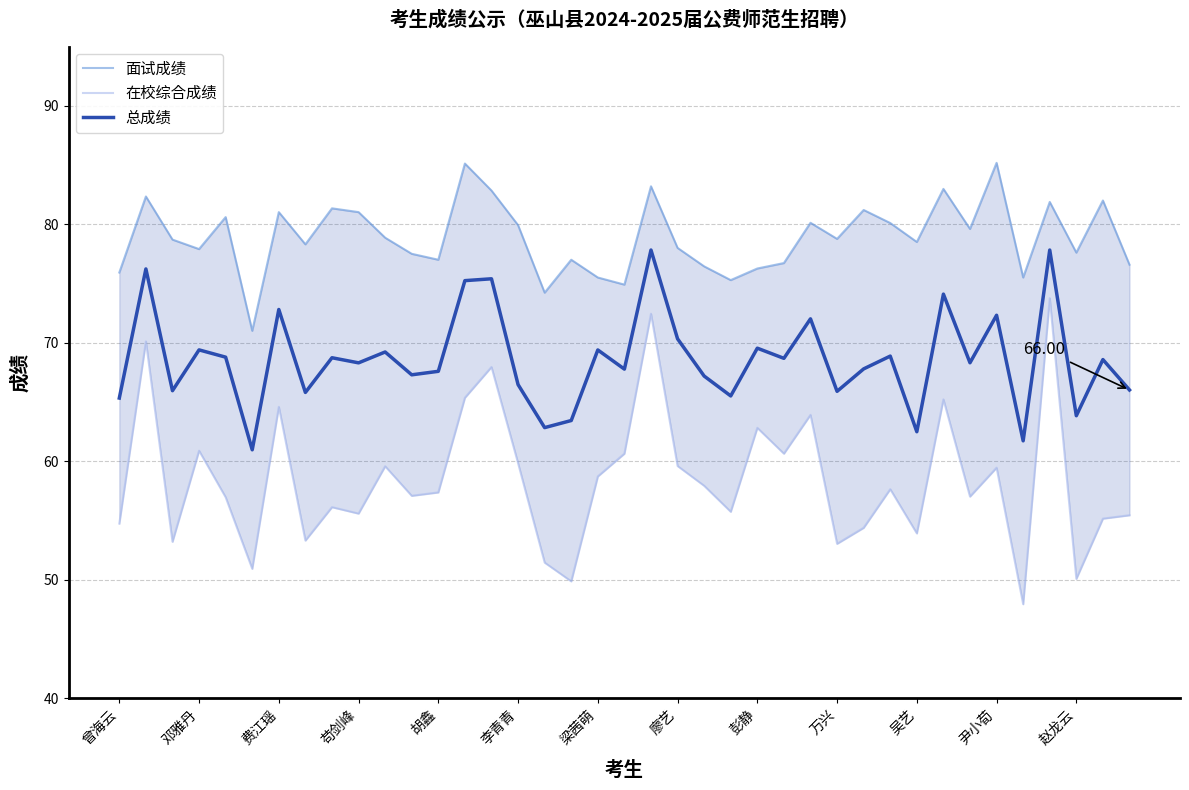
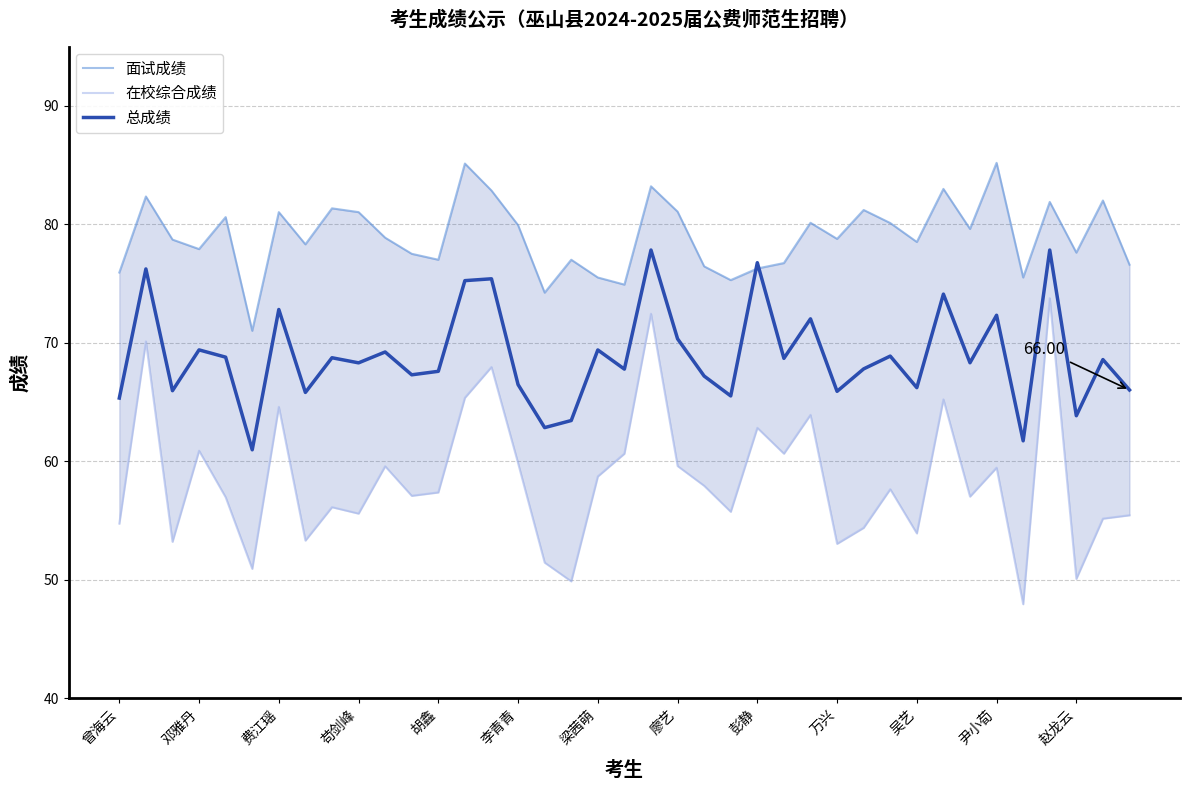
面试成绩, 廖艺: 78.0 -> 81.1
总成绩, 彭静: 69.5 -> 76.8
总成绩, 吴艺: 62.5 -> 66.2
